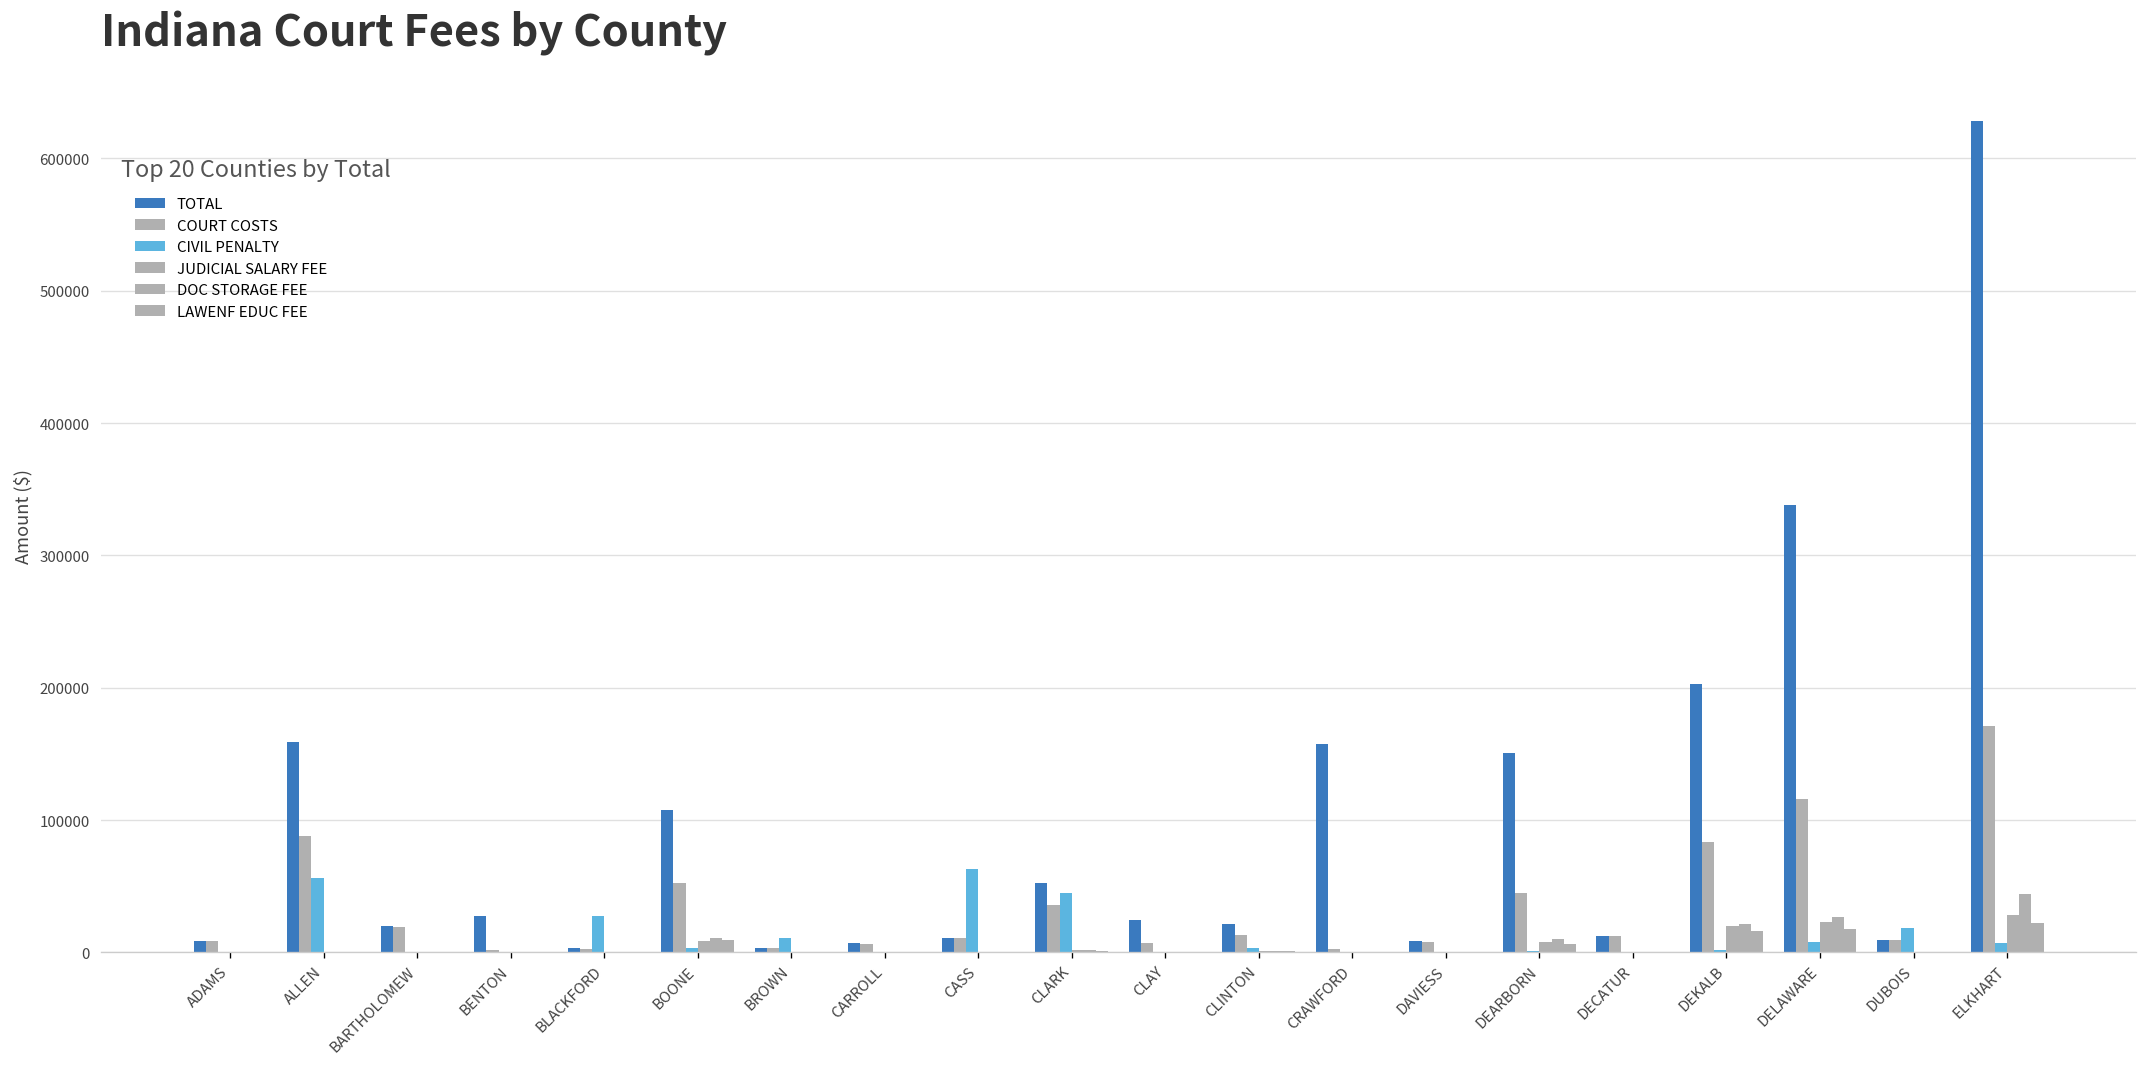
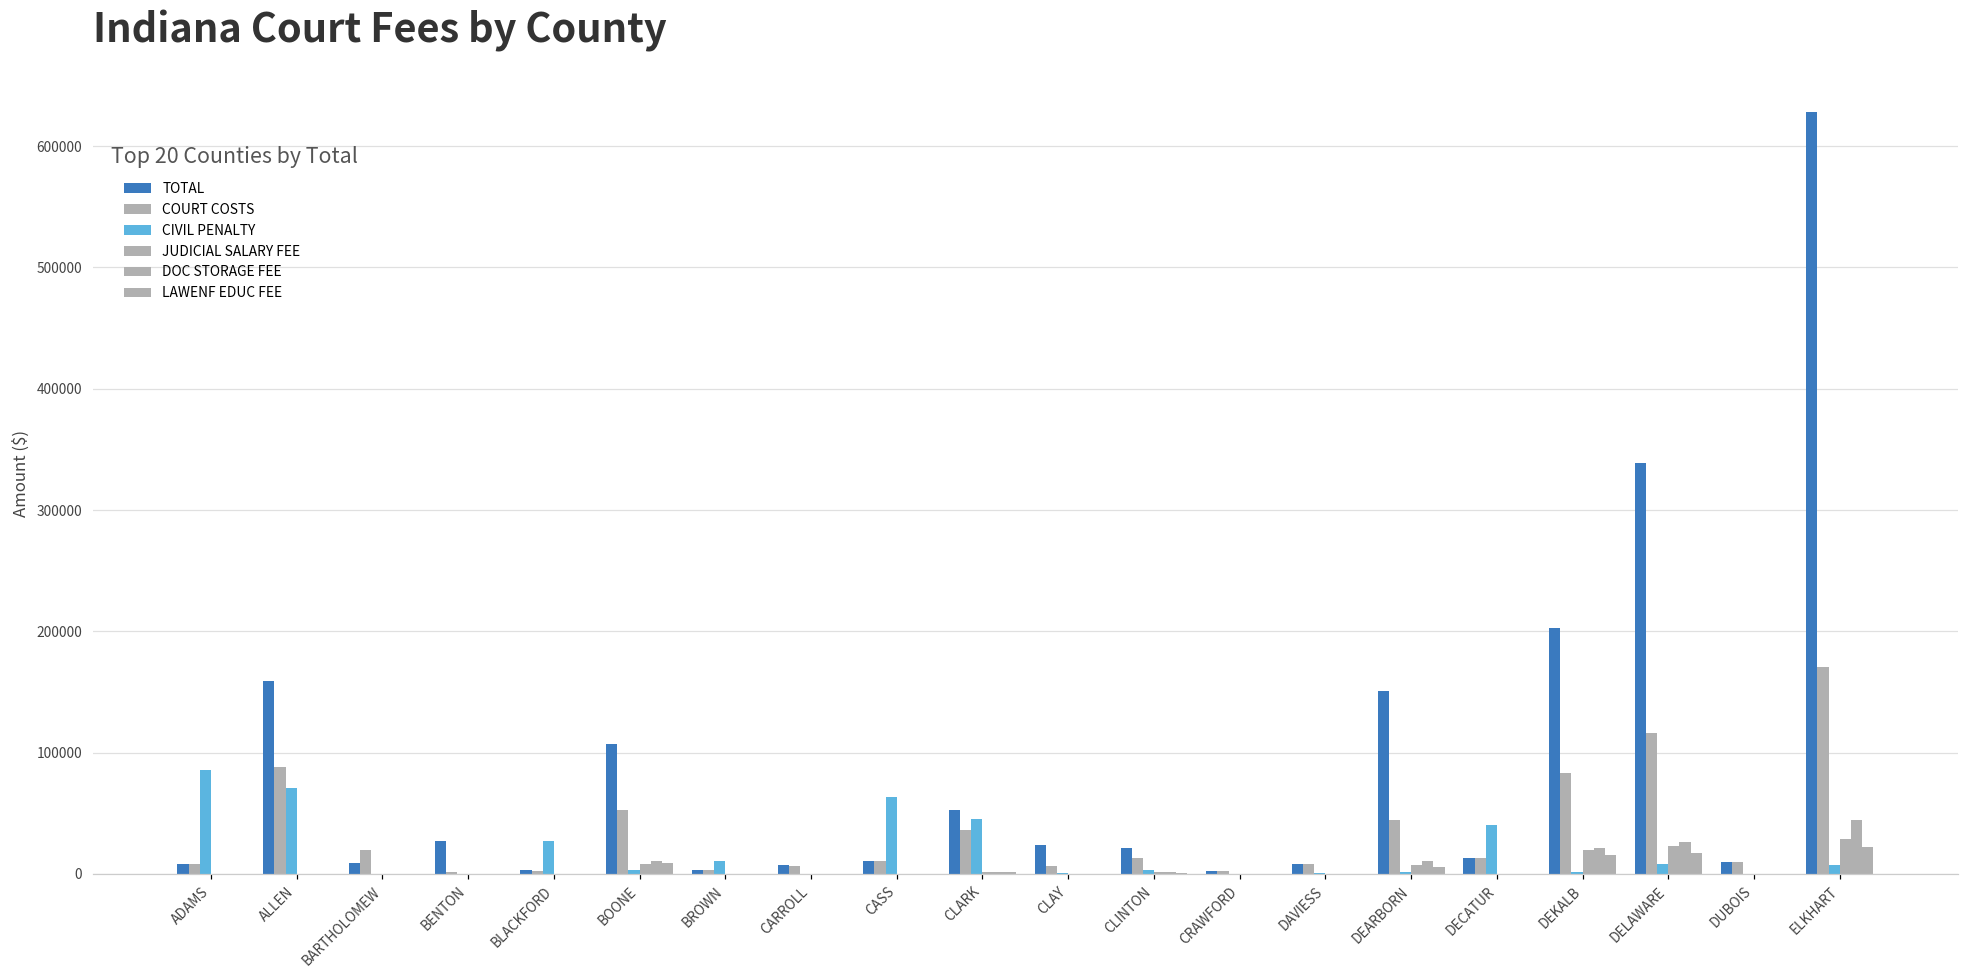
CIVIL PENALTY, ADAMS: 0 -> 86000
CIVIL PENALTY, ALLEN: 56000 -> 71000
TOTAL, BARTHOLOMEW: 20000 -> 9000
TOTAL, CRAWFORD: 158000 -> 3000
CIVIL PENALTY, DECATUR: 0 -> 40000
CIVIL PENALTY, DUBOIS: 18000 -> 0
